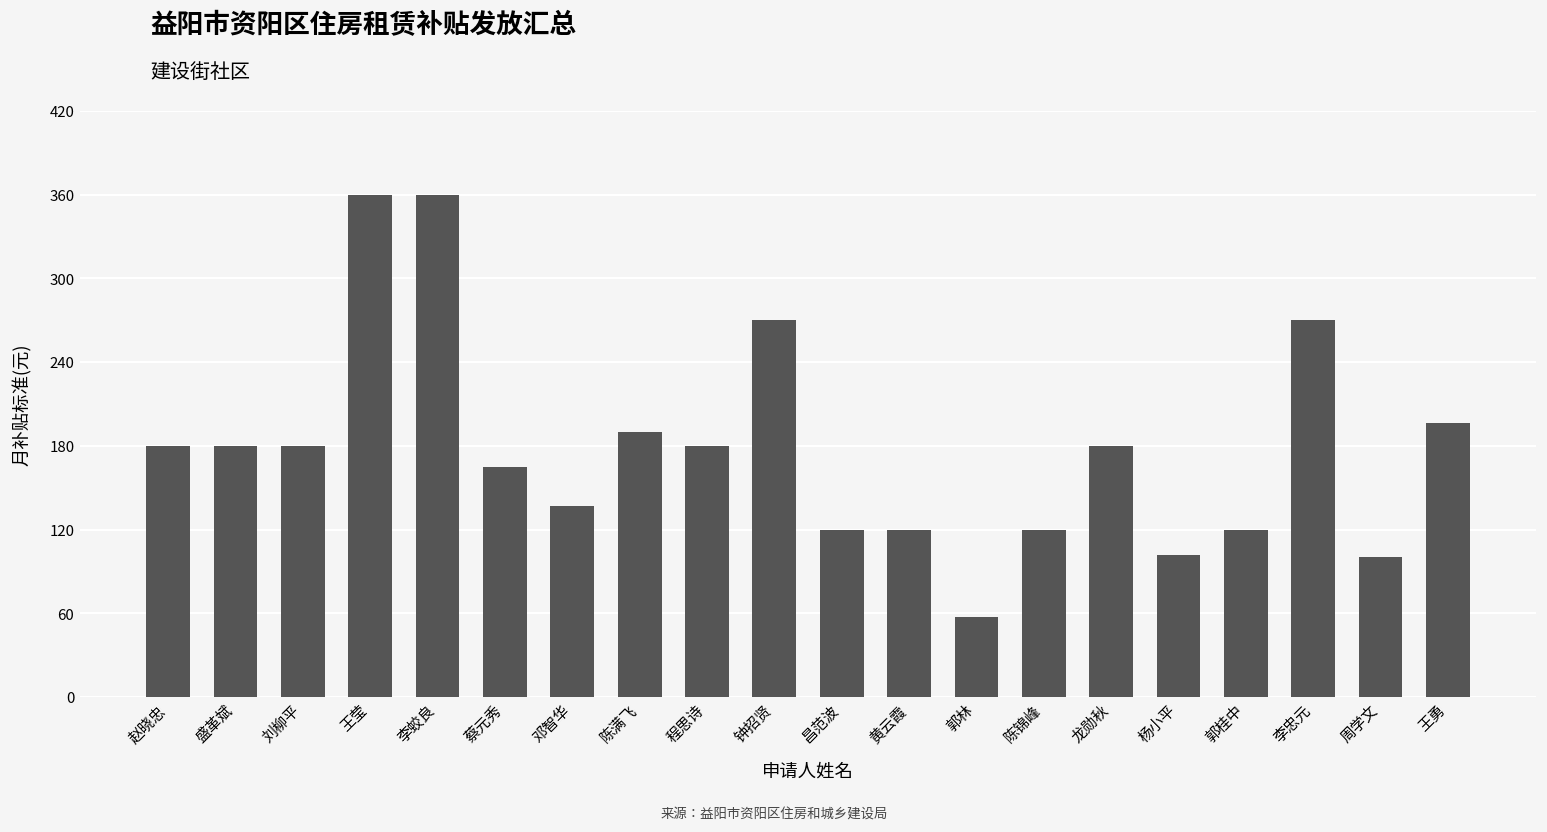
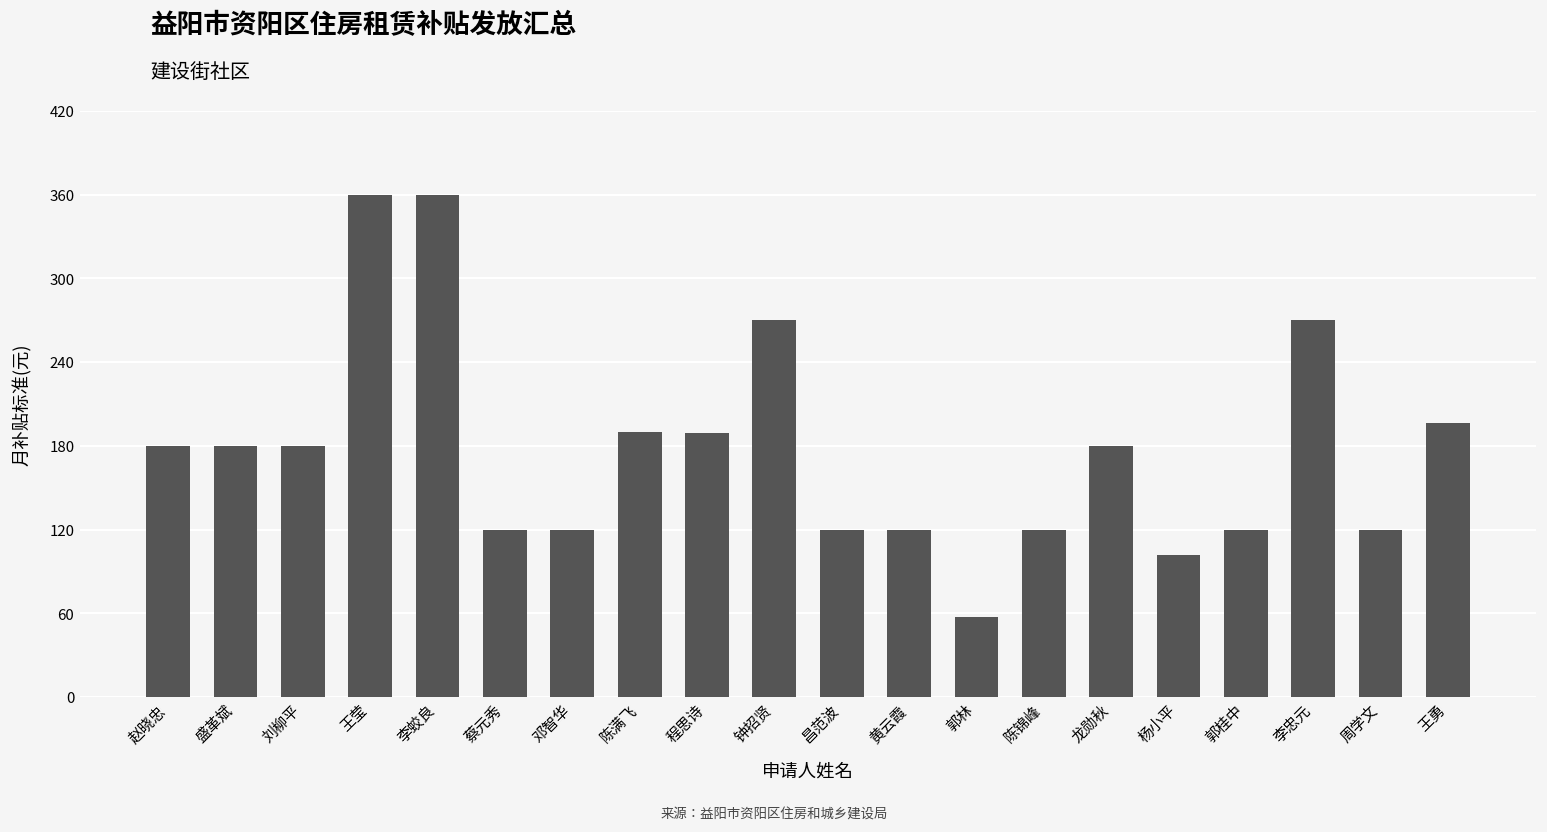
蔡元秀: 165 -> 120
邓智华: 137 -> 120
程思诗: 180 -> 189
周学文: 100 -> 120
